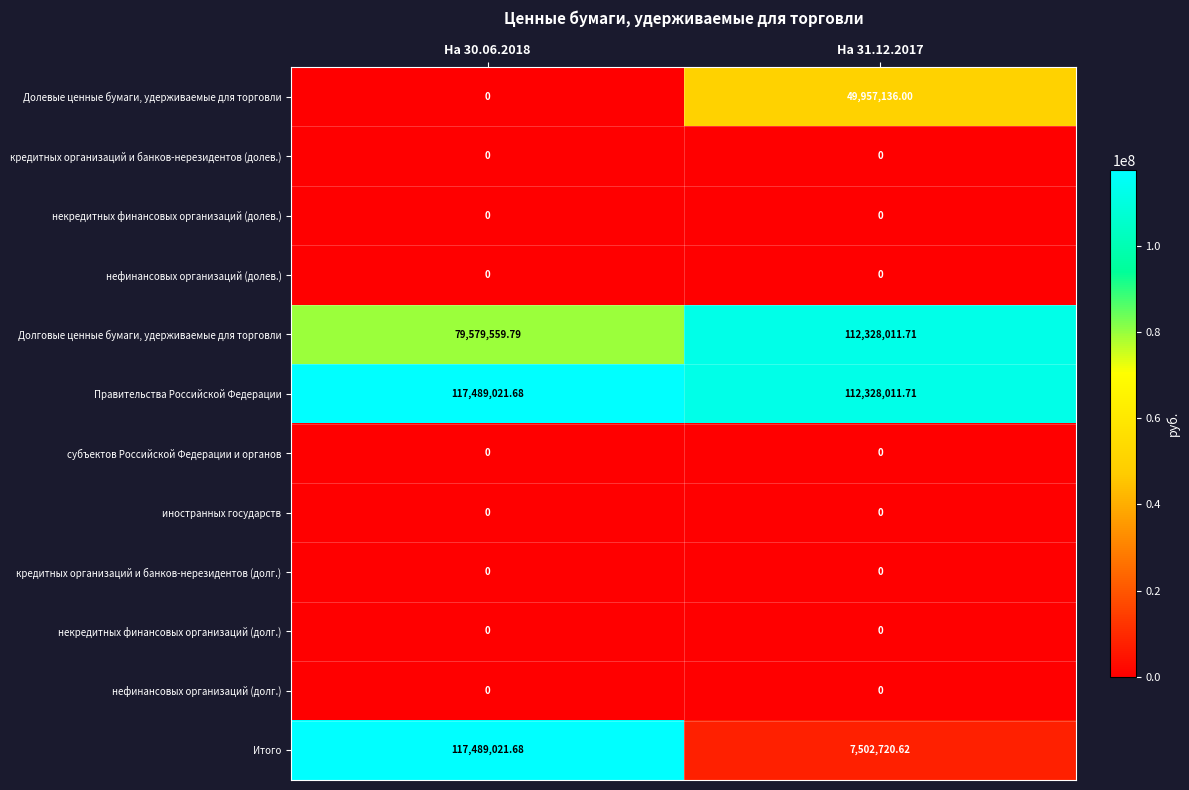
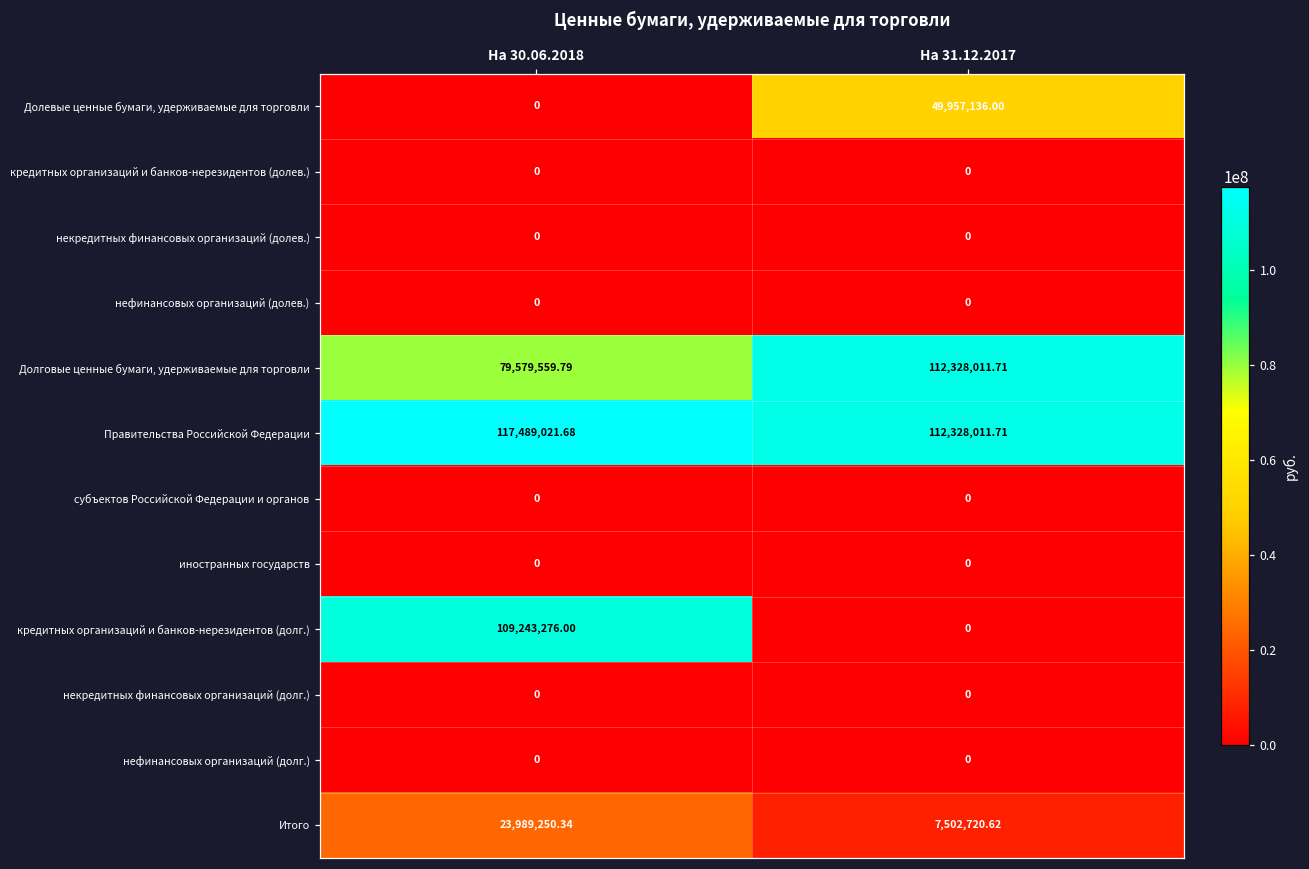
кредитных организаций и банков-нерезидентов (долг.), На 30.06.2018: 0 -> 109,243,276.00
Итого, На 30.06.2018: 117,489,021.68 -> 23,989,250.34
